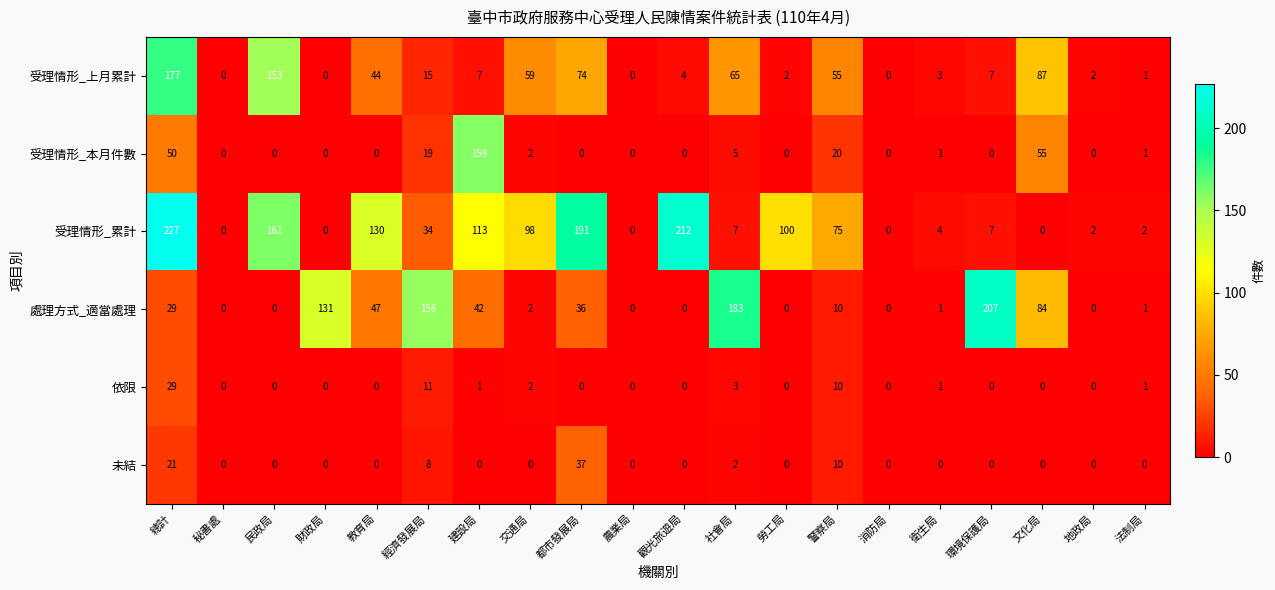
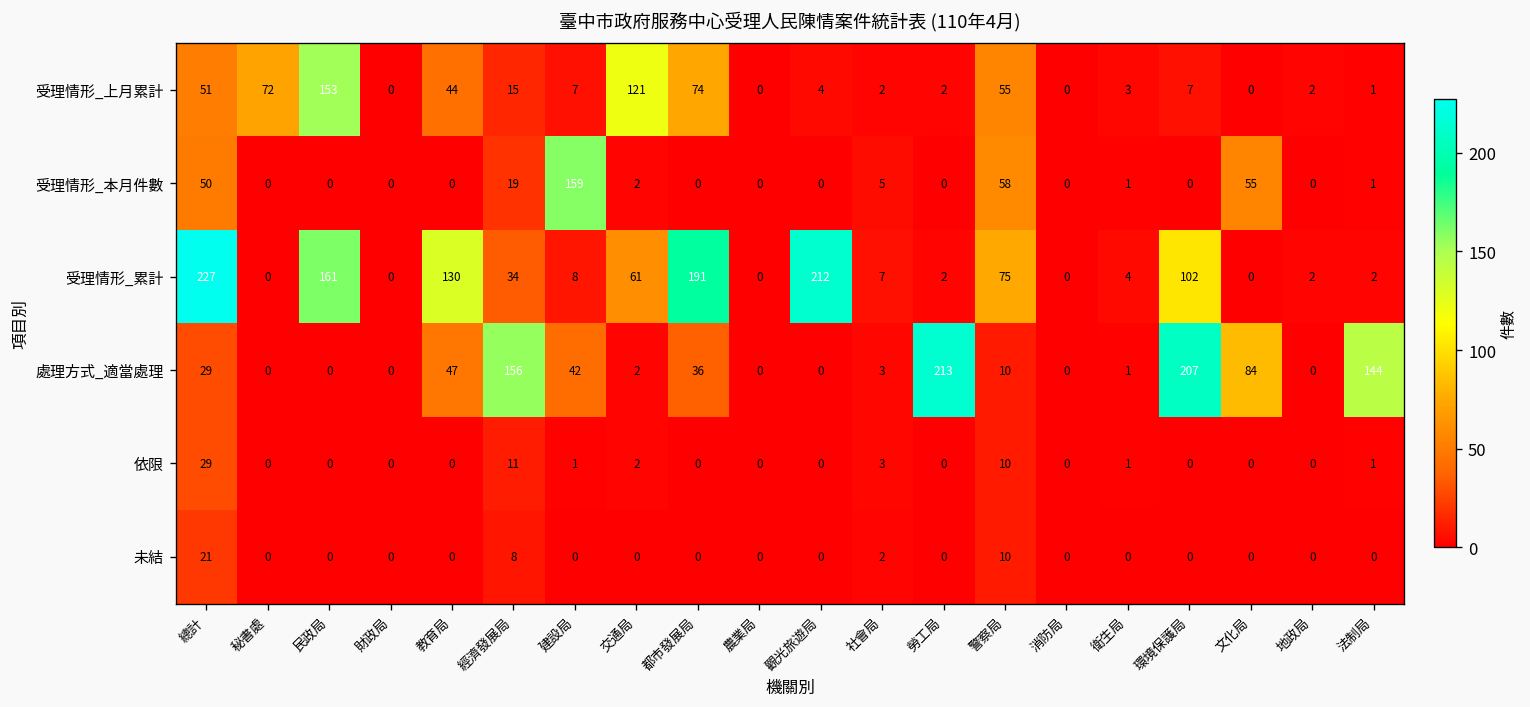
受理情形_上月累計, 總計: 177 -> 51
受理情形_上月累計, 秘書處: 0 -> 72
受理情形_上月累計, 交通局: 59 -> 121
受理情形_上月累計, 社會局: 65 -> 2
受理情形_上月累計, 文化局: 87 -> 0
受理情形_本月件數, 警察局: 20 -> 58
受理情形_累計, 建設局: 113 -> 8
受理情形_累計, 交通局: 98 -> 61
受理情形_累計, 勞工局: 100 -> 2
受理情形_累計, 環境保護局: 7 -> 102
處理方式_適當處理, 財政局: 131 -> 0
處理方式_適當處理, 社會局: 183 -> 3
處理方式_適當處理, 勞工局: 0 -> 213
處理方式_適當處理, 法制局: 1 -> 144
未結, 都市發展局: 37 -> 0
